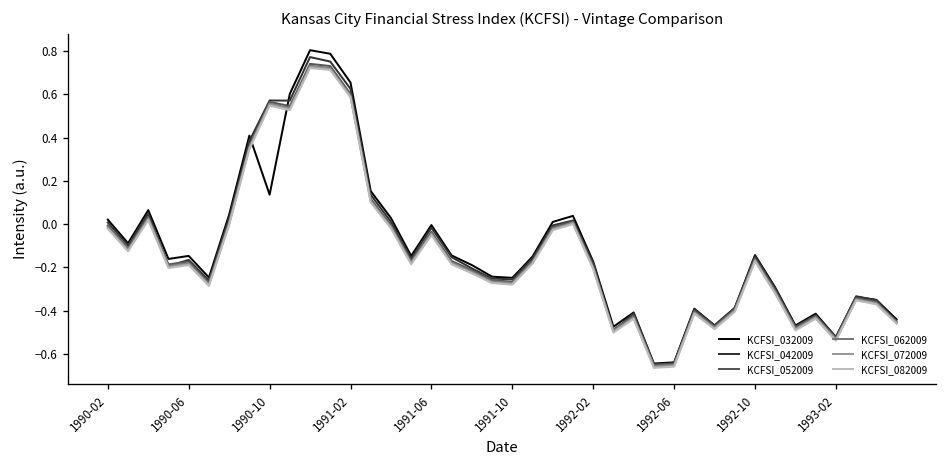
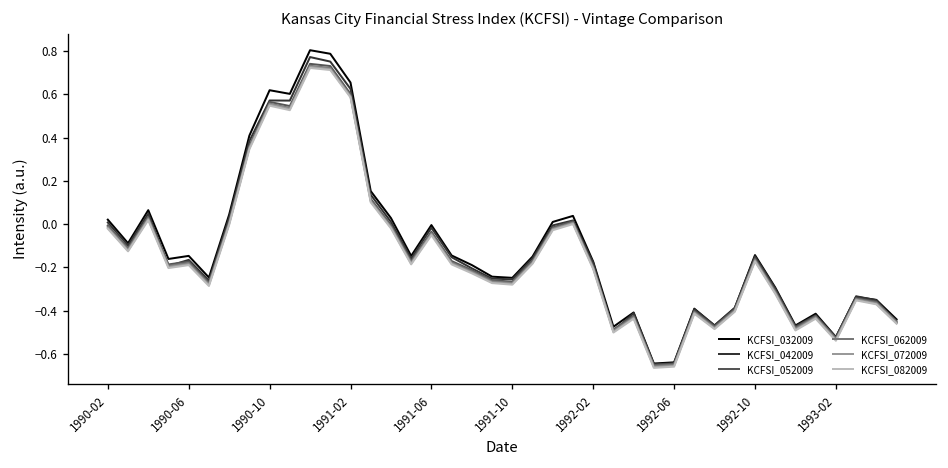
KCFSI_032009, 1990-10: 0.14 -> 0.62
